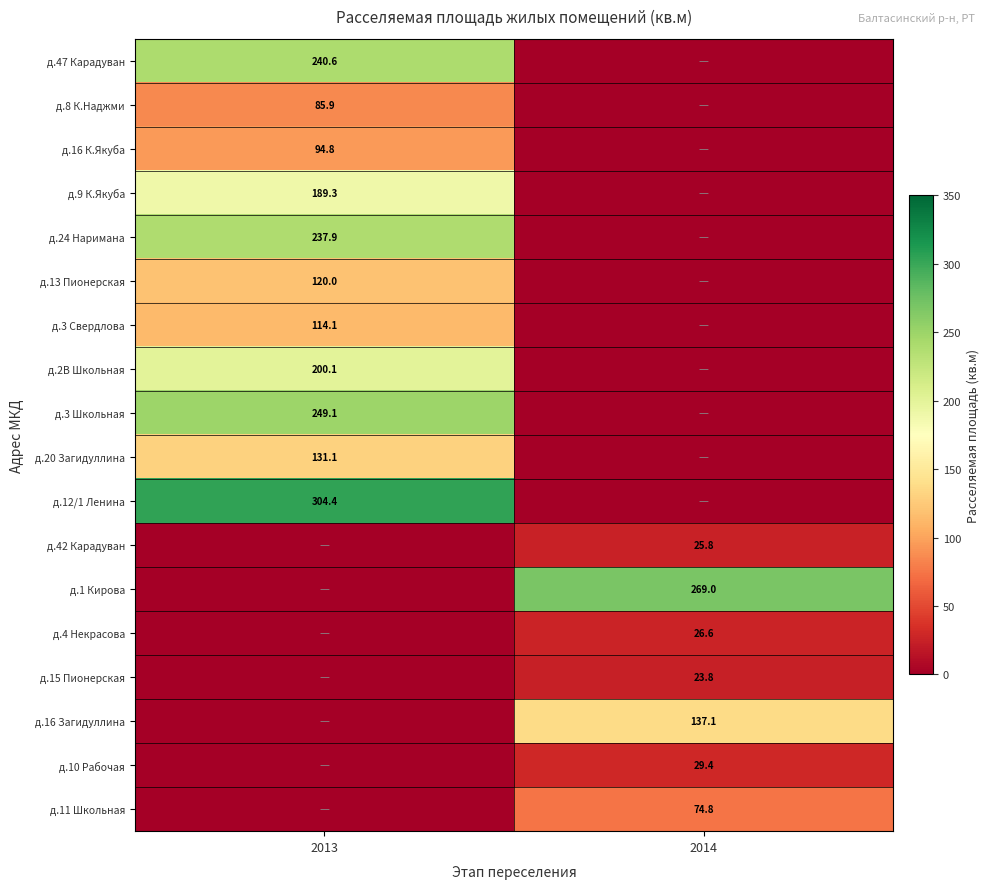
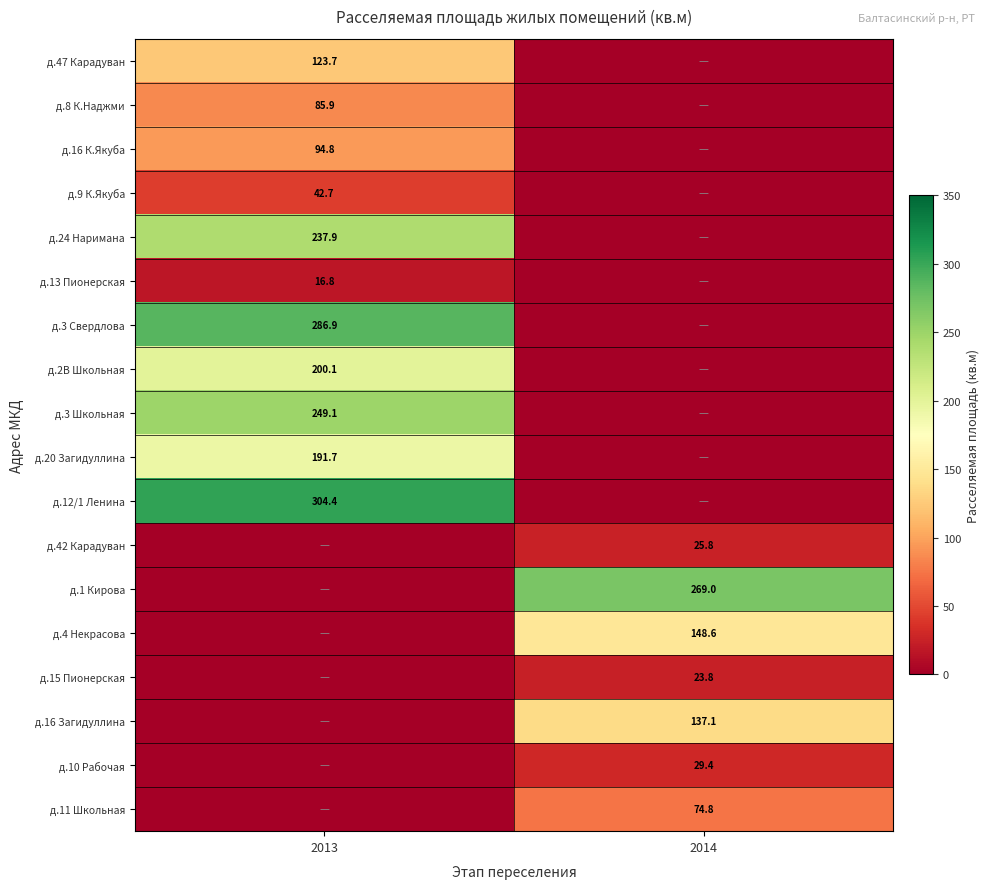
д.47 Карадуван, 2013: 240.6 -> 123.7
д.9 К.Якуба, 2013: 189.3 -> 42.7
д.13 Пионерская, 2013: 120.0 -> 16.8
д.3 Свердлова, 2013: 114.1 -> 286.9
д.20 Загидуллина, 2013: 131.1 -> 191.7
д.4 Некрасова, 2014: 26.6 -> 148.6
